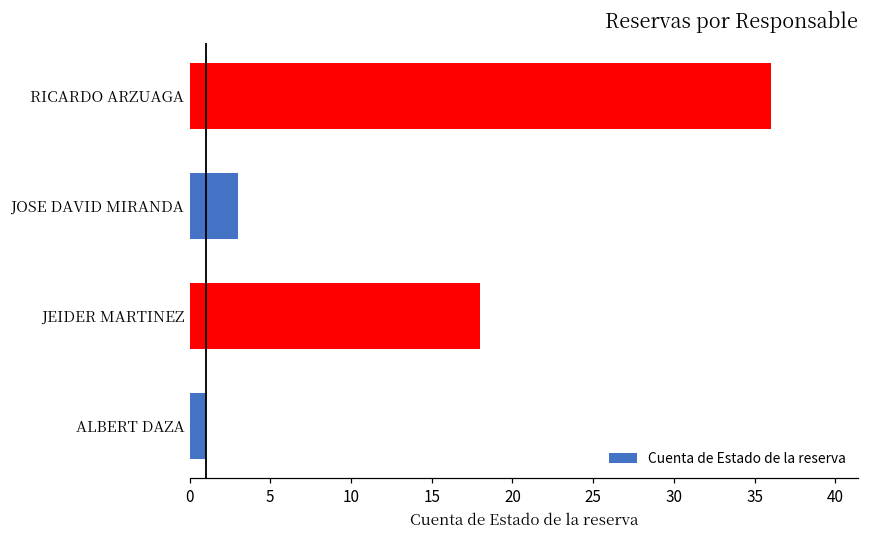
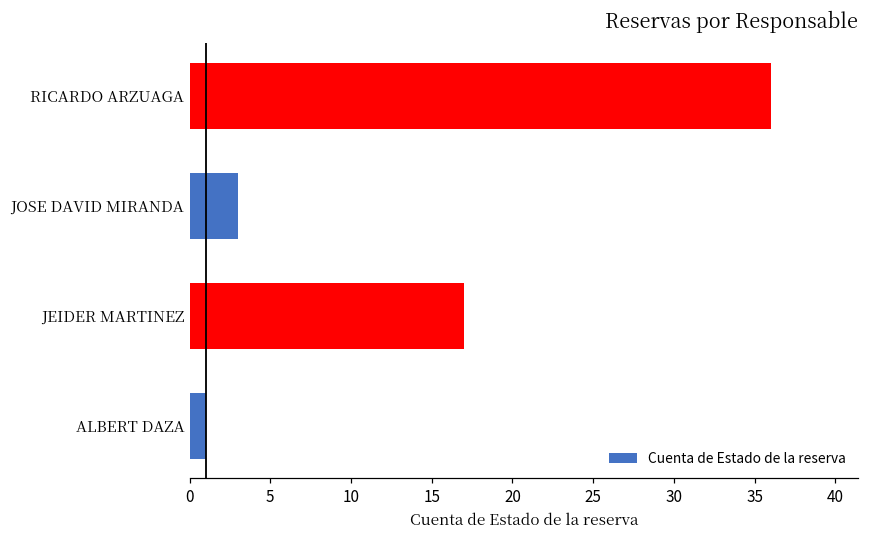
JEIDER MARTINEZ: 18 -> 17
